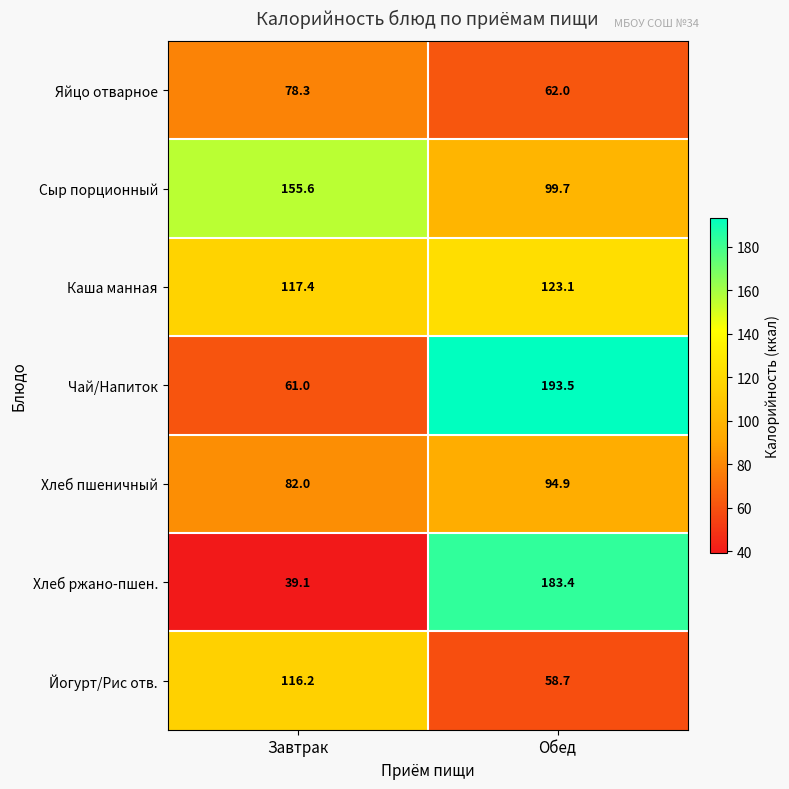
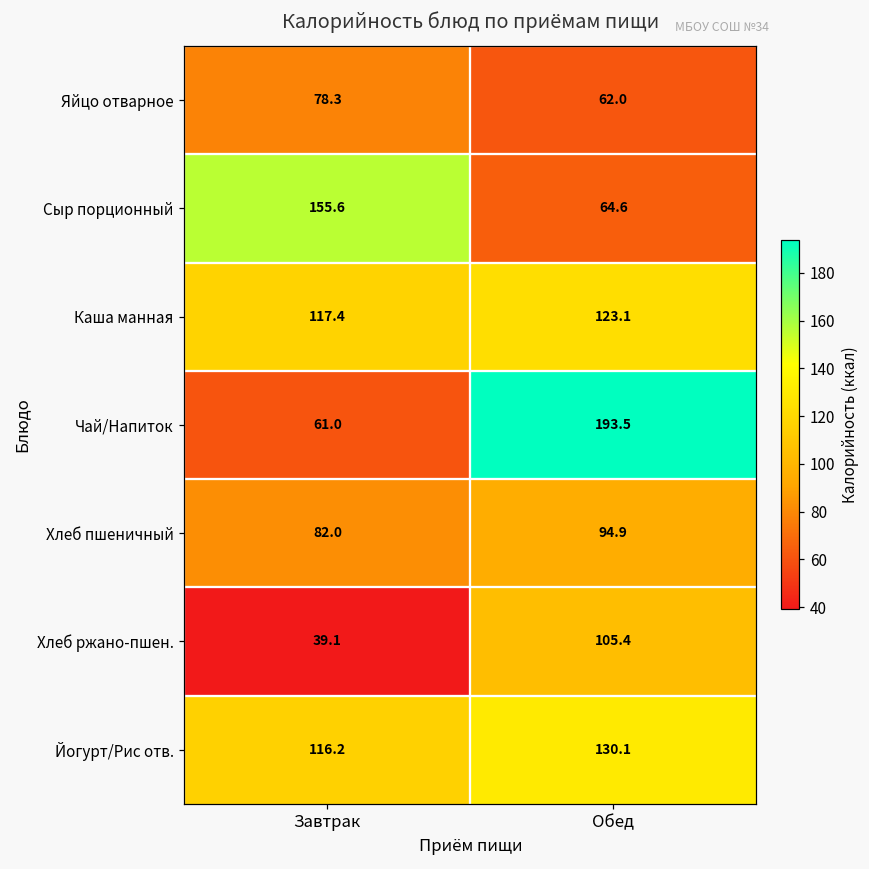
Сыр порционный, Обед: 99.7 -> 64.6
Хлеб ржано-пшен., Обед: 183.4 -> 105.4
Йогурт/Рис отв., Обед: 58.7 -> 130.1
